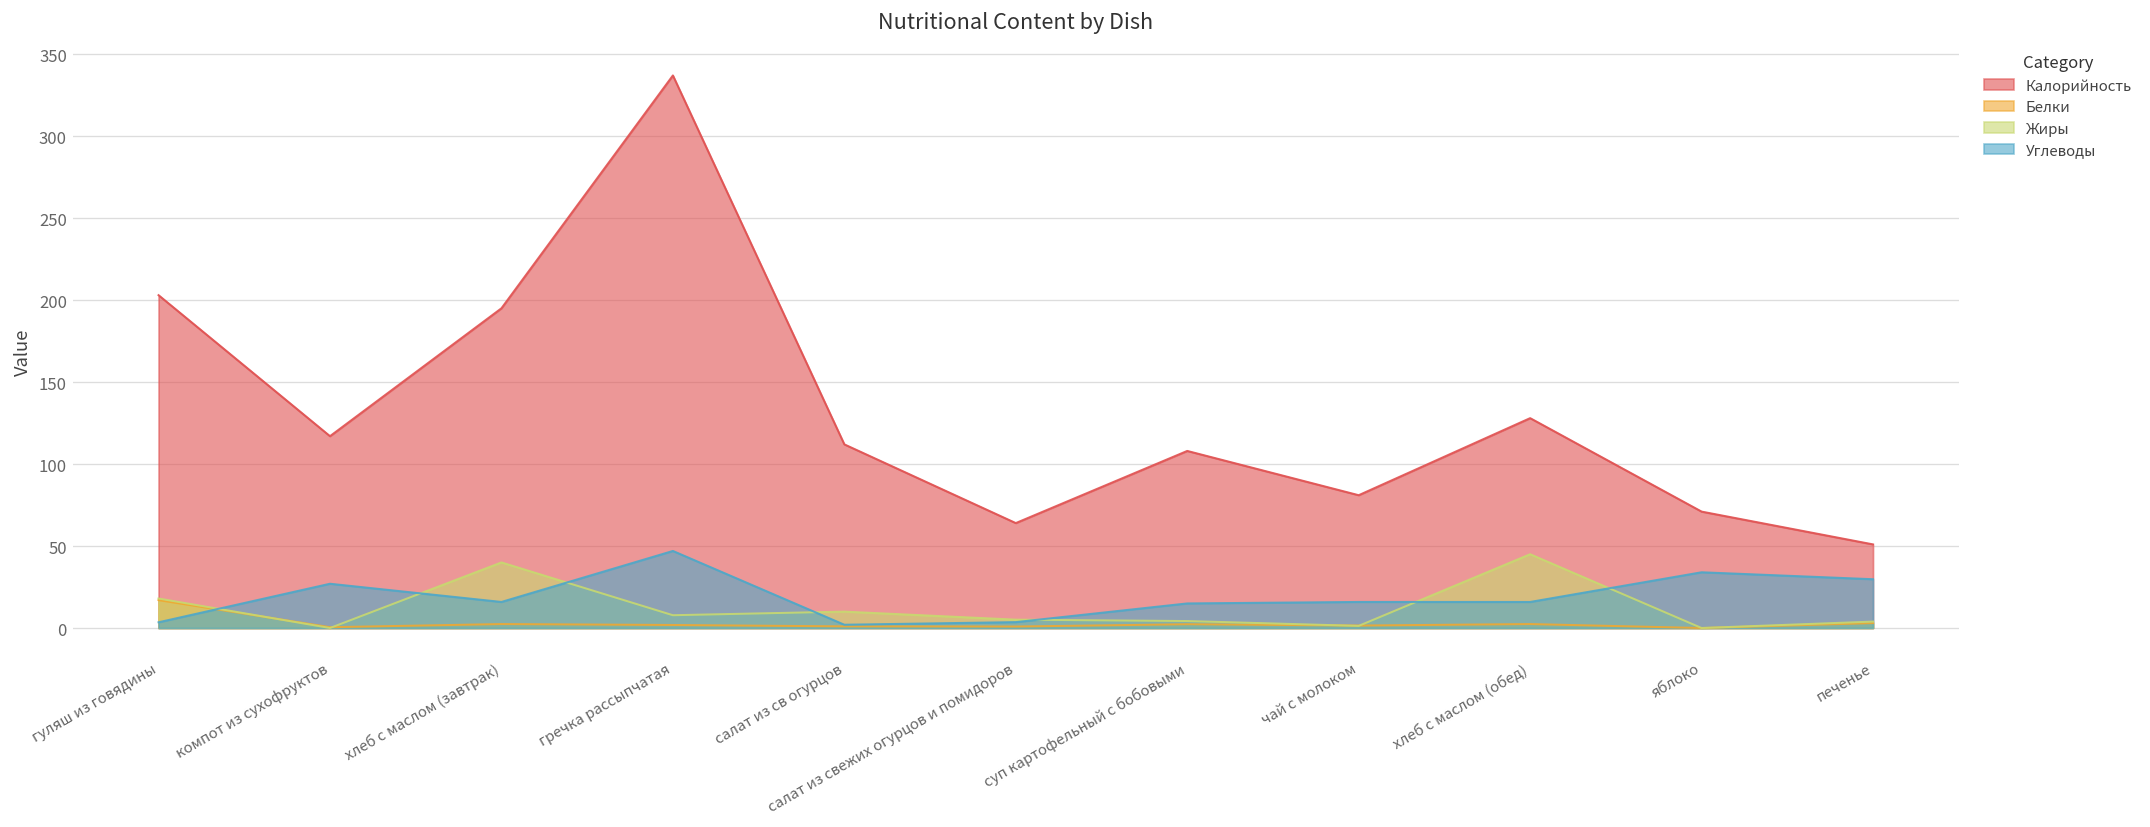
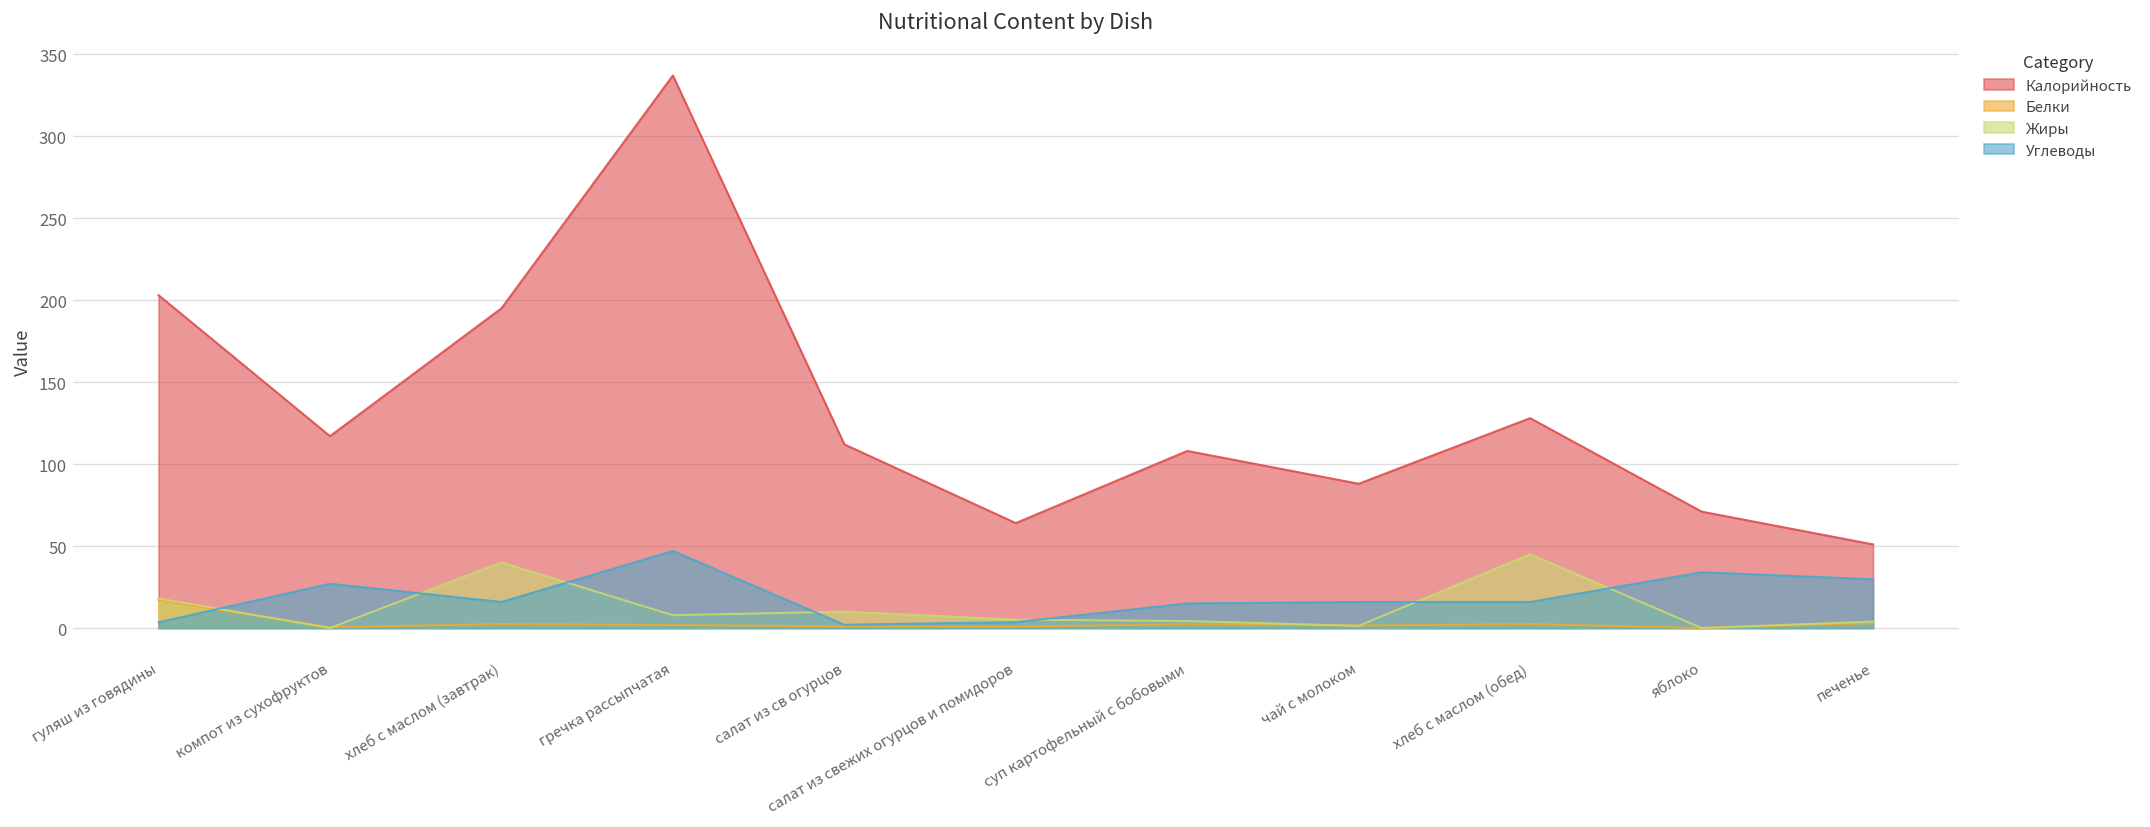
Калорийность, чай с молоком: 81 -> 88
